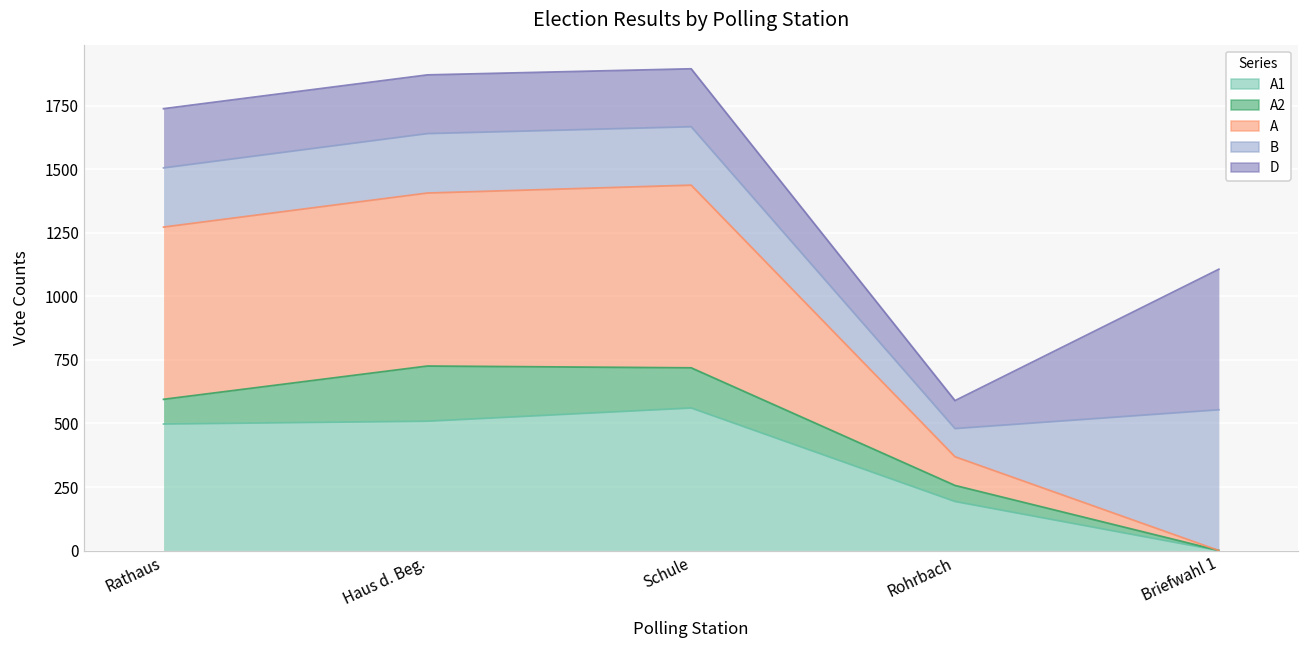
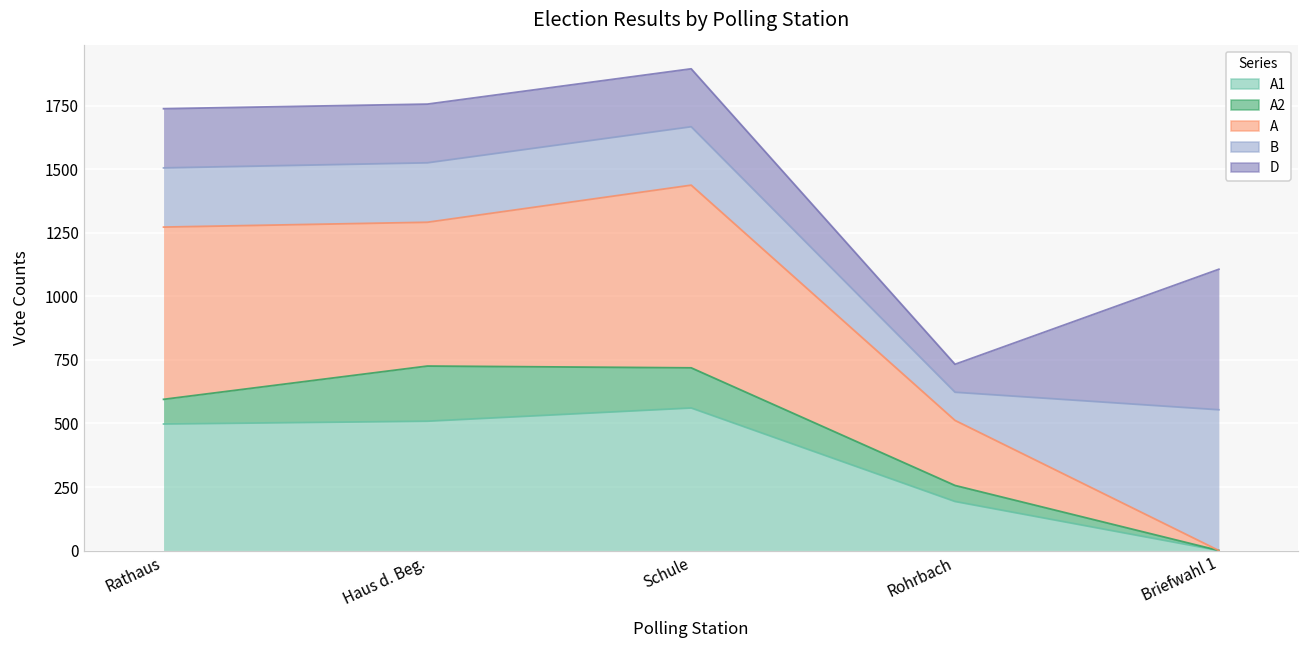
A, Haus d. Beg.: 680 -> 570
A, Rohrbach: 110 -> 260
